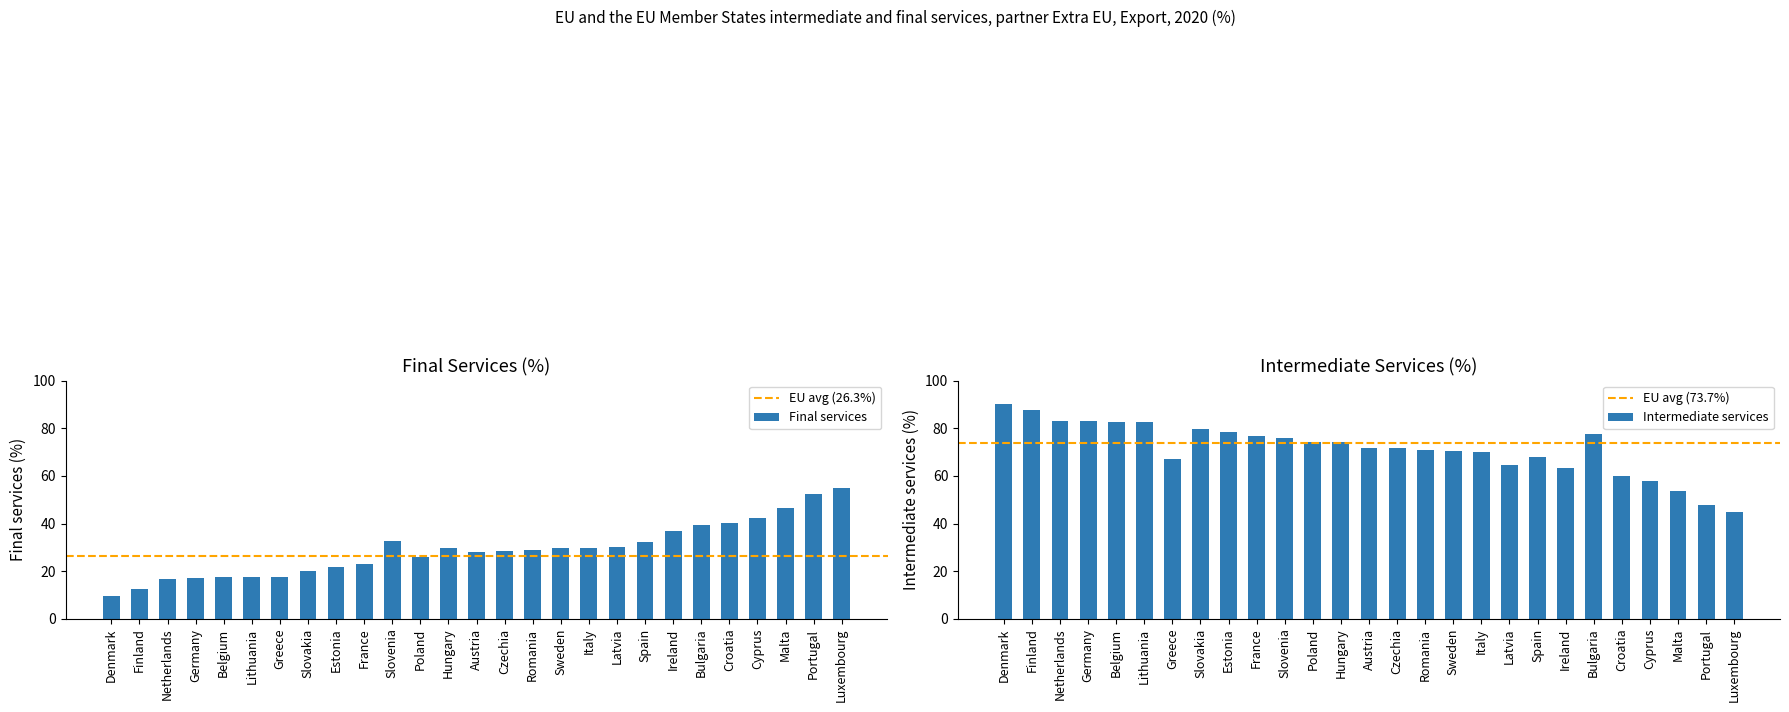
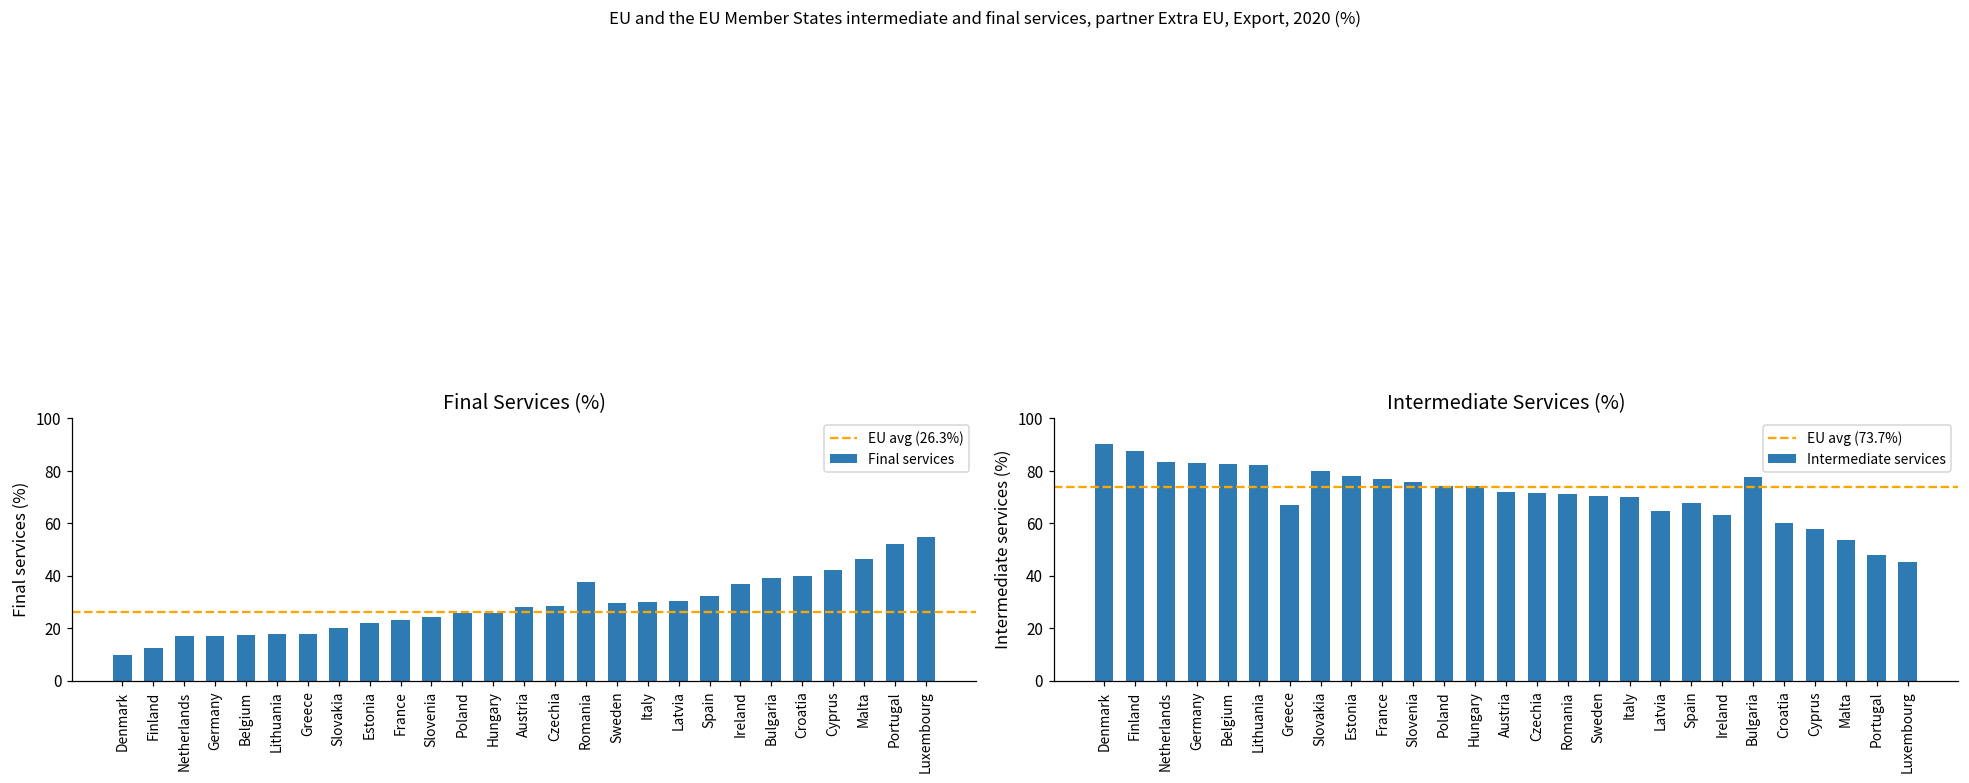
Final Services (%), Slovenia: 33 -> 24
Final Services (%), Hungary: 30 -> 26
Final Services (%), Romania: 29 -> 38
